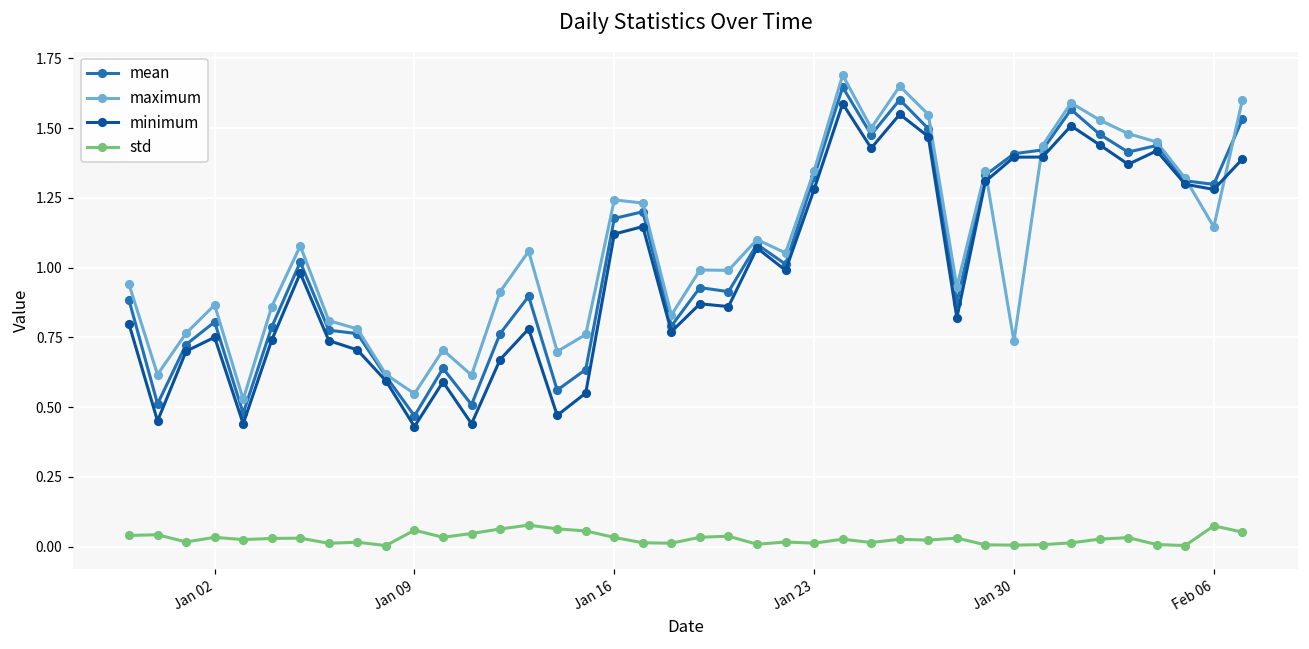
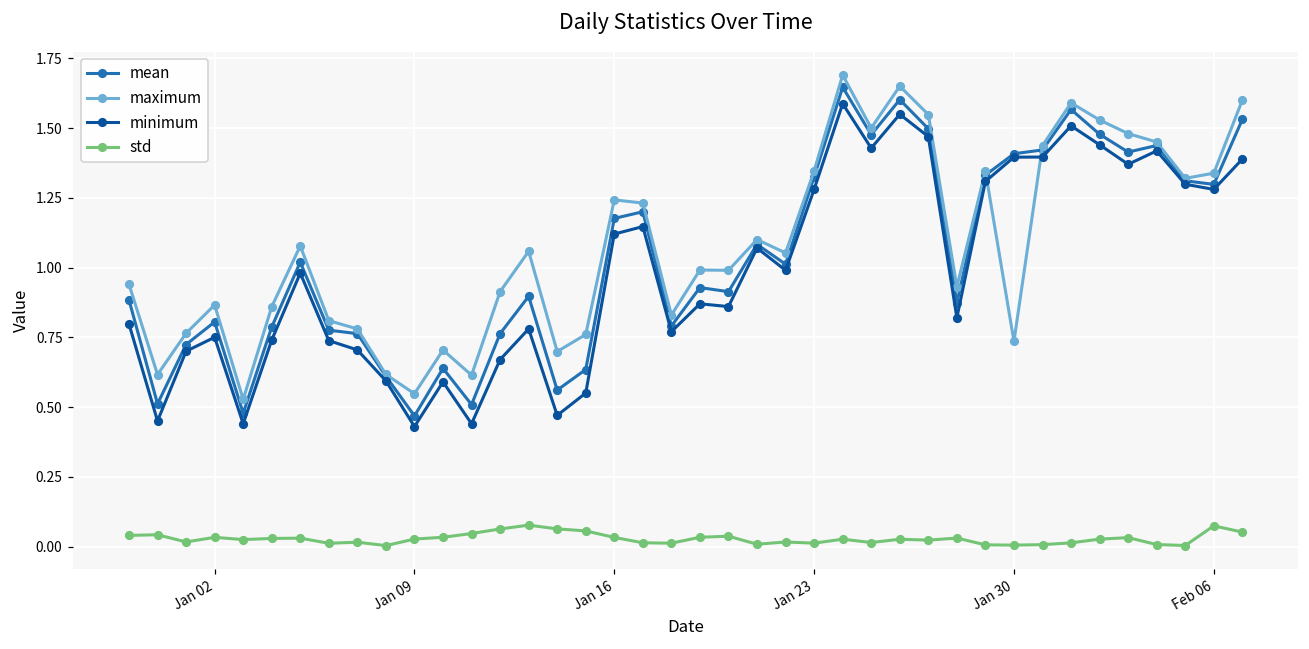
std, Jan 09: 0.06 -> 0.03
maximum, Feb 06: 1.15 -> 1.34
